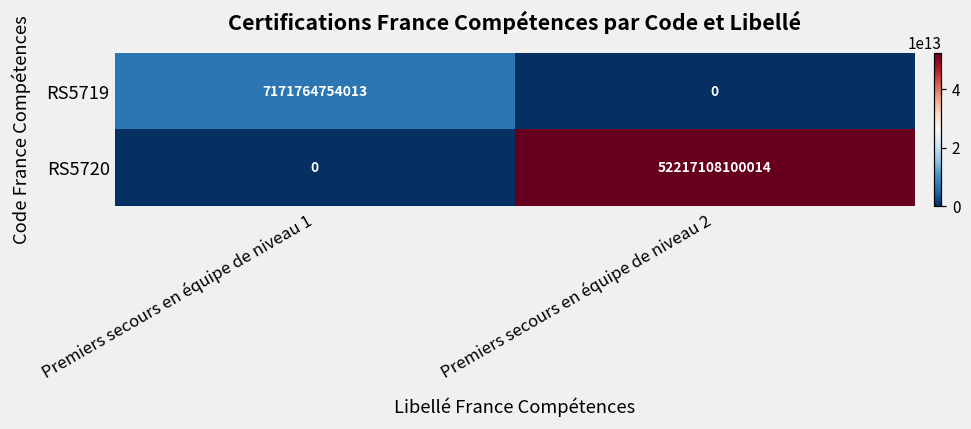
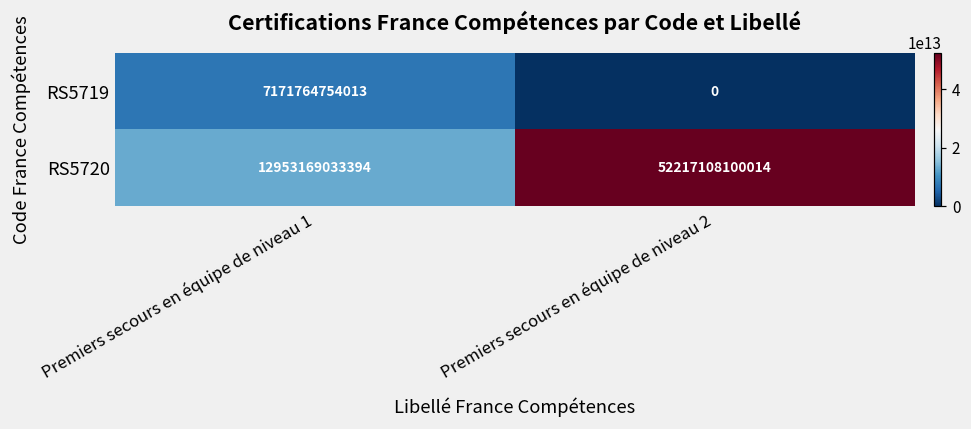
RS5720, Premiers secours en équipe de niveau 1: 0 -> 12953169033394
